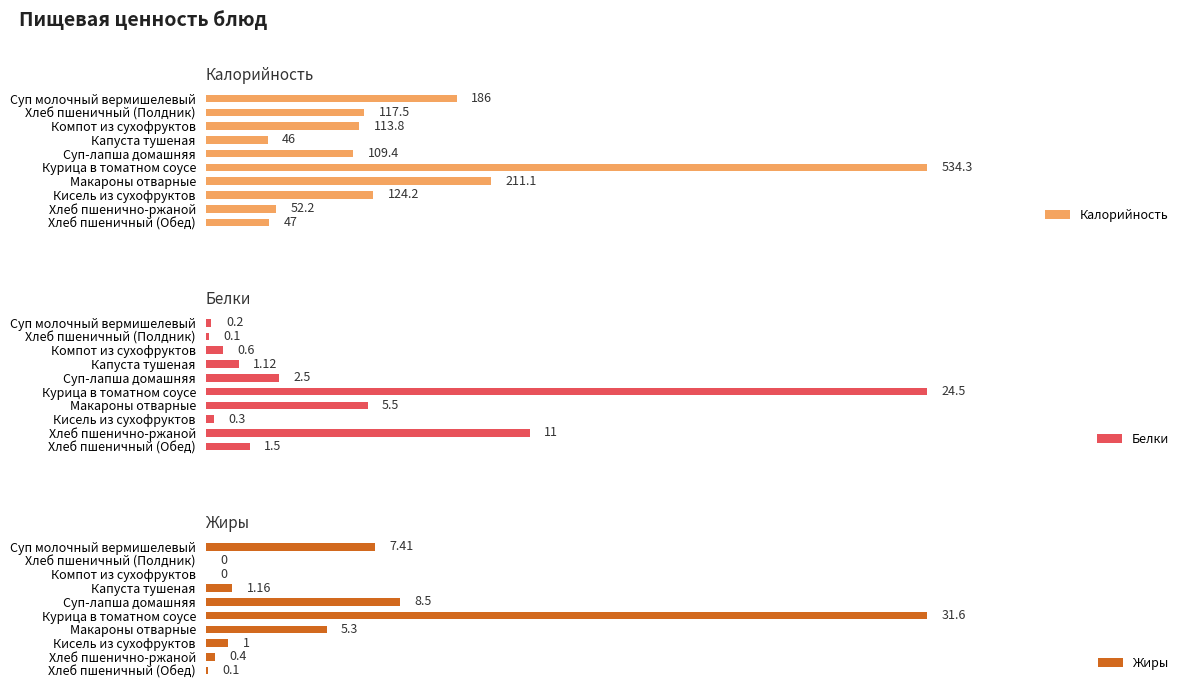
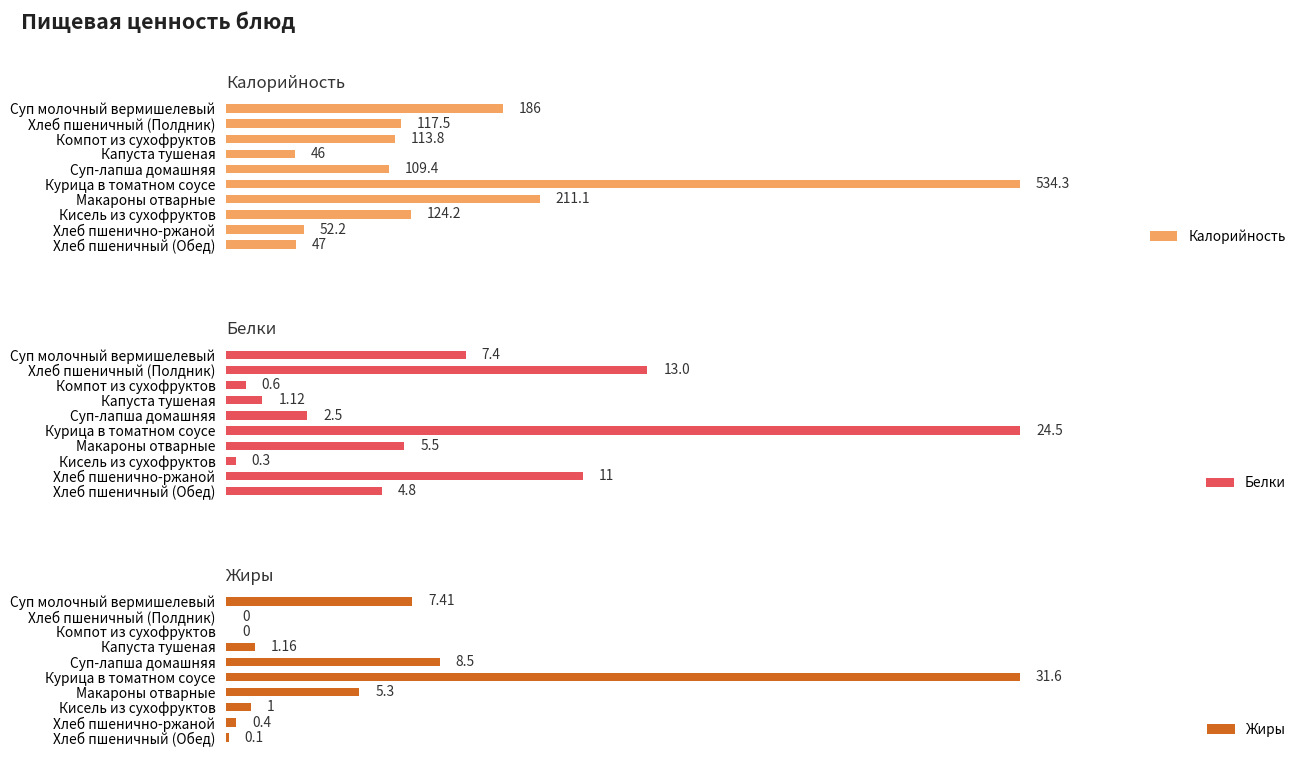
Белки, Суп молочный вермишелевый: 0.2 -> 7.4
Белки, Хлеб пшеничный (Полдник): 0.1 -> 13.0
Белки, Хлеб пшеничный (Обед): 1.5 -> 4.8
